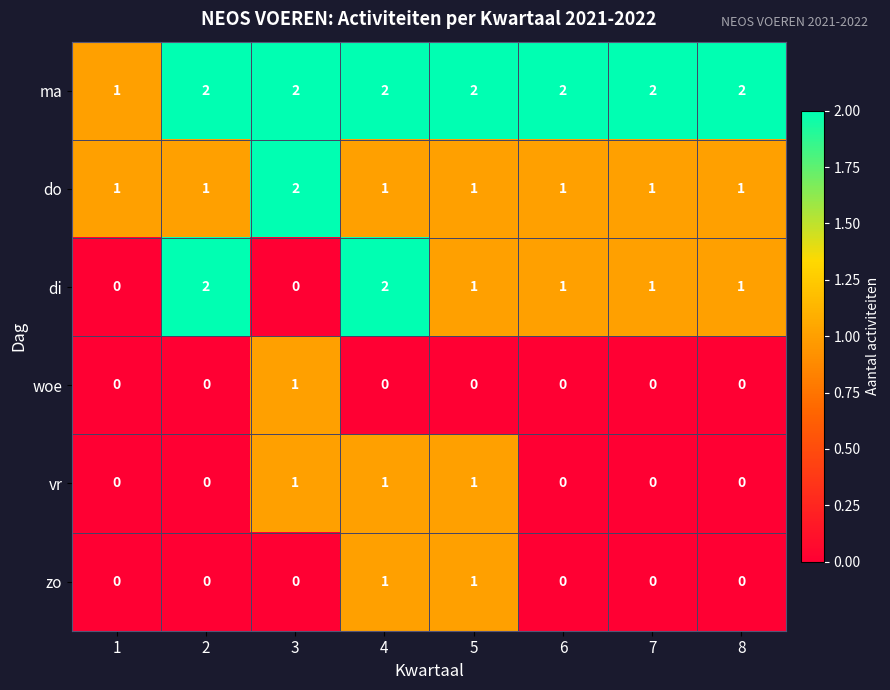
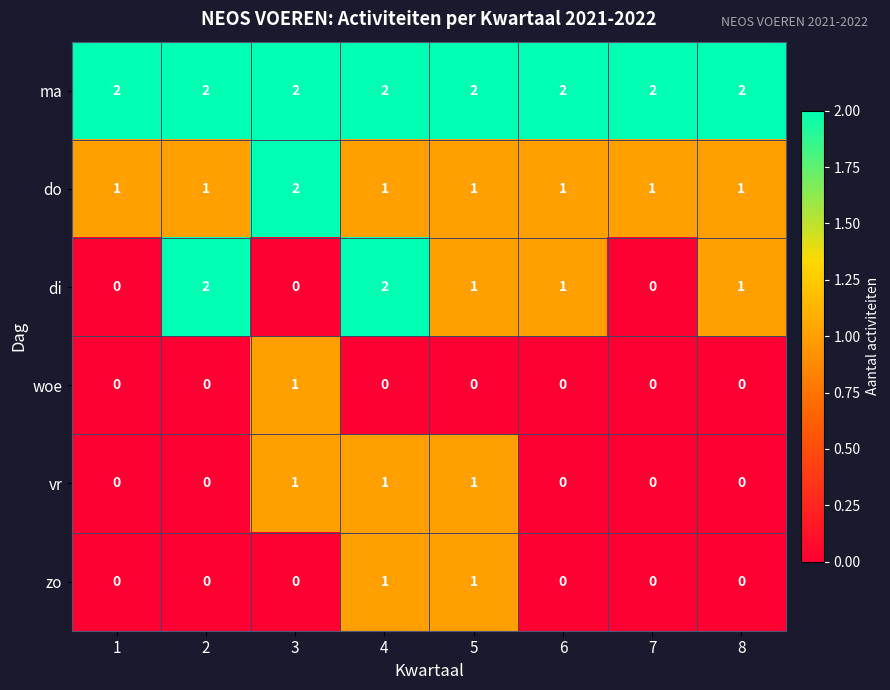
ma, 1: 1 -> 2
di, 7: 1 -> 0
